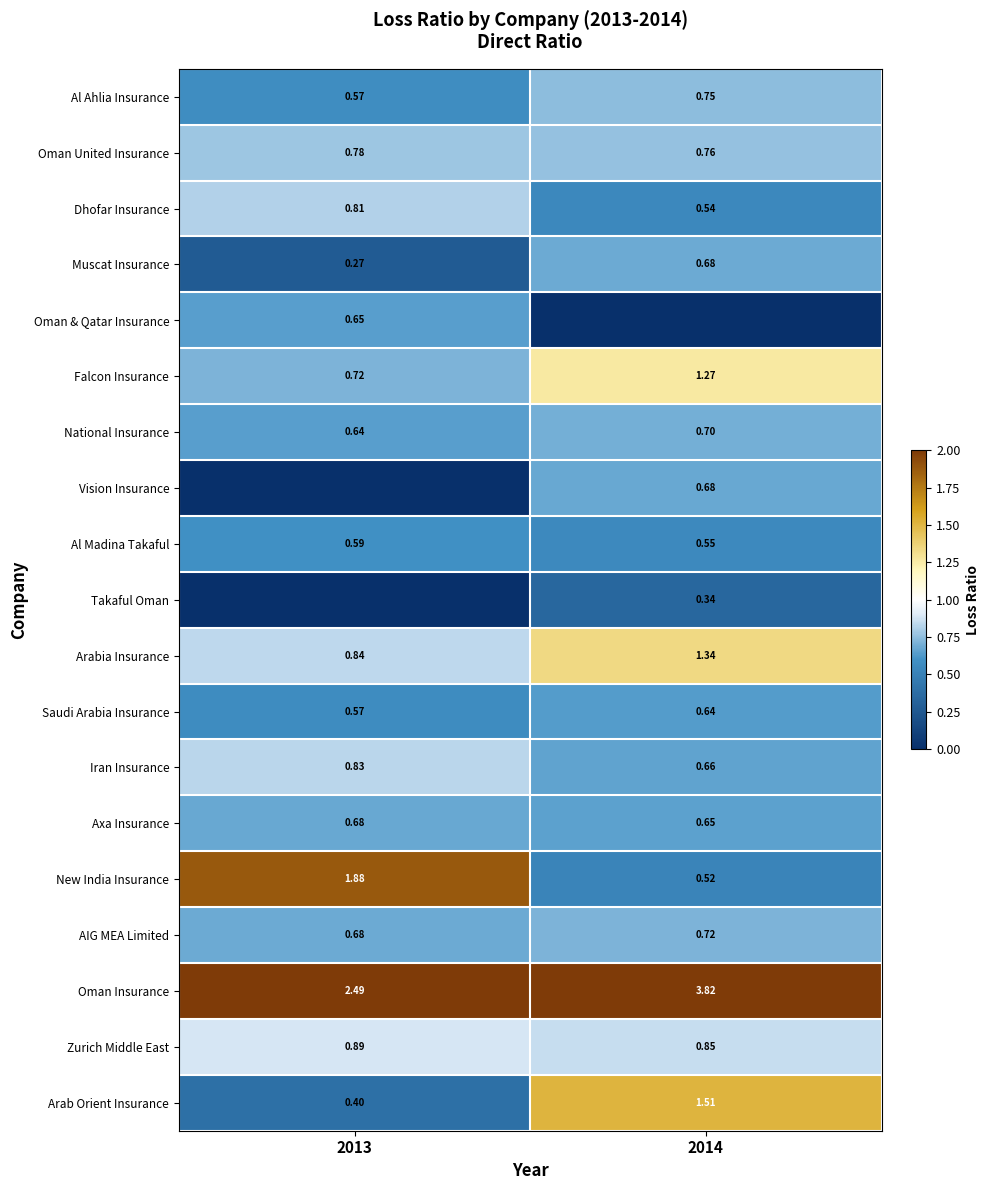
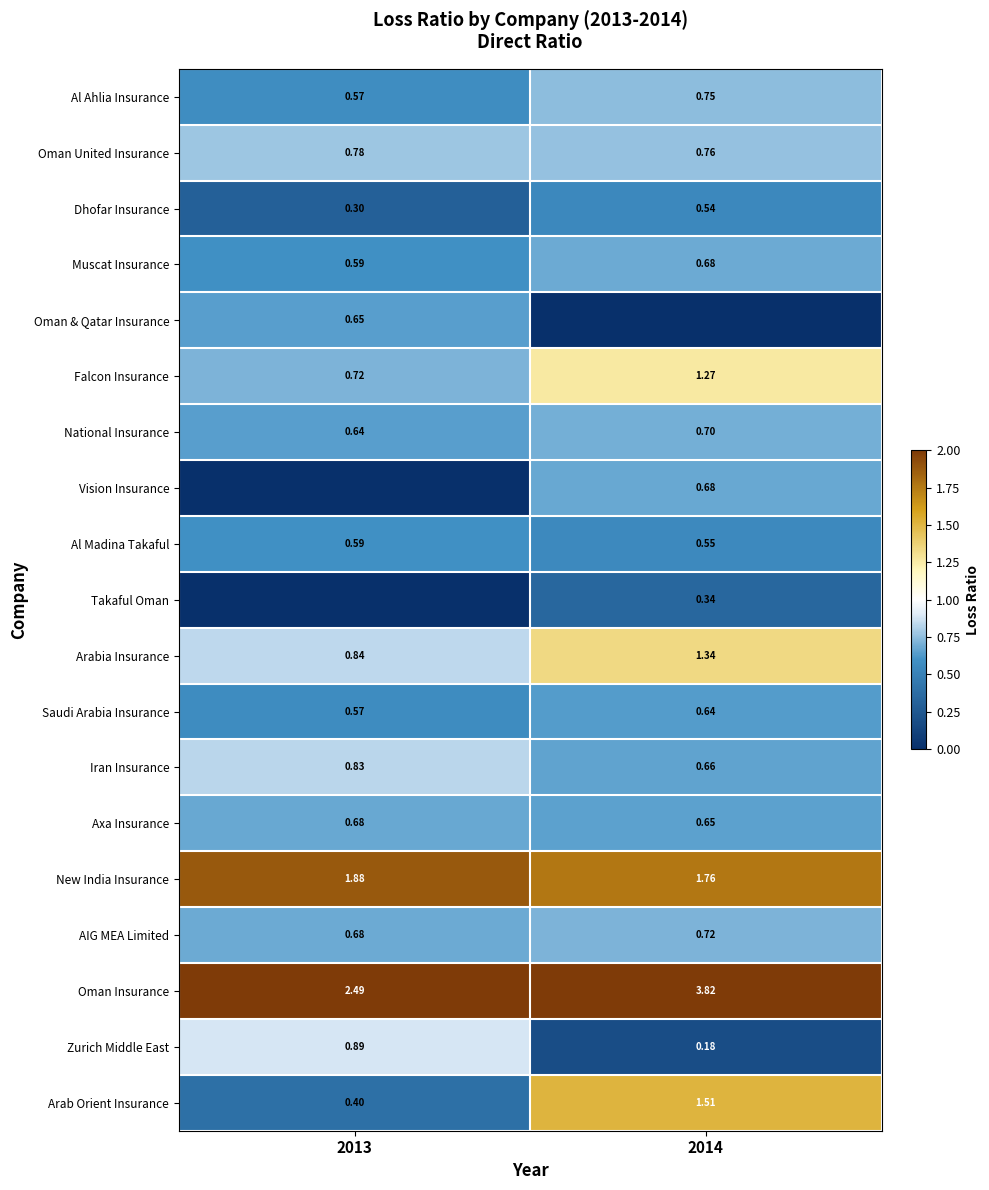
Dhofar Insurance, 2013: 0.81 -> 0.30
Muscat Insurance, 2013: 0.27 -> 0.59
New India Insurance, 2014: 0.52 -> 1.76
Zurich Middle East, 2014: 0.85 -> 0.18
